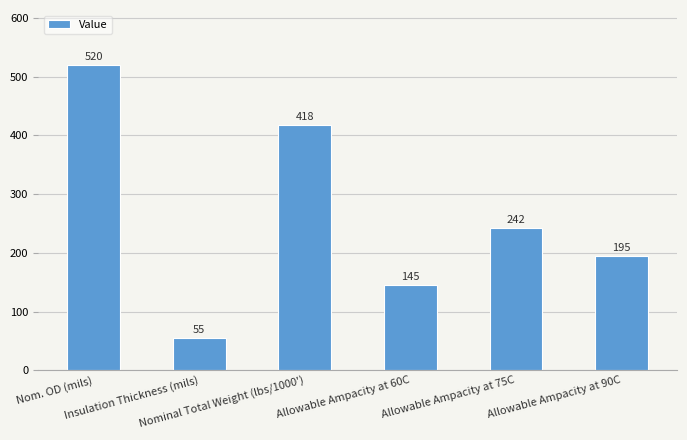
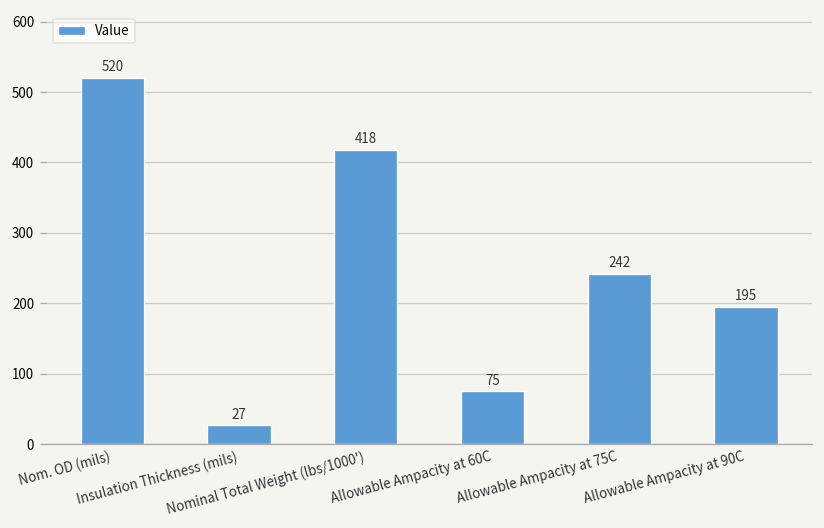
Insulation Thickness (mils): 55 -> 27
Allowable Ampacity at 60C: 145 -> 75
